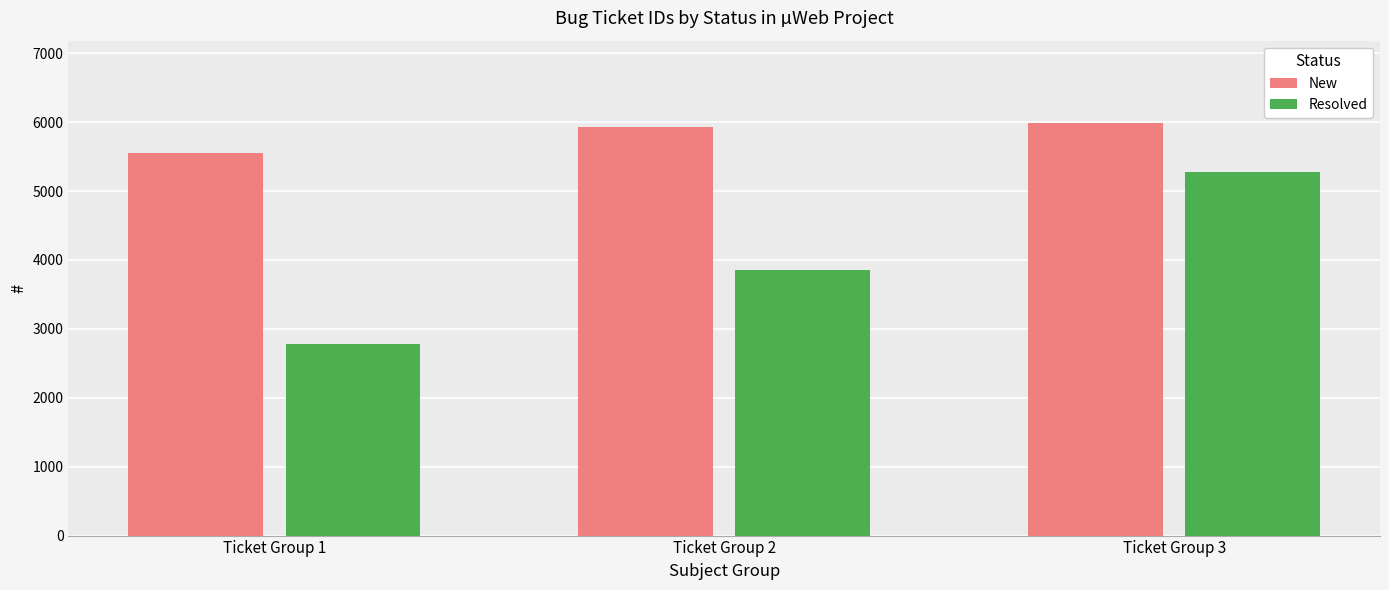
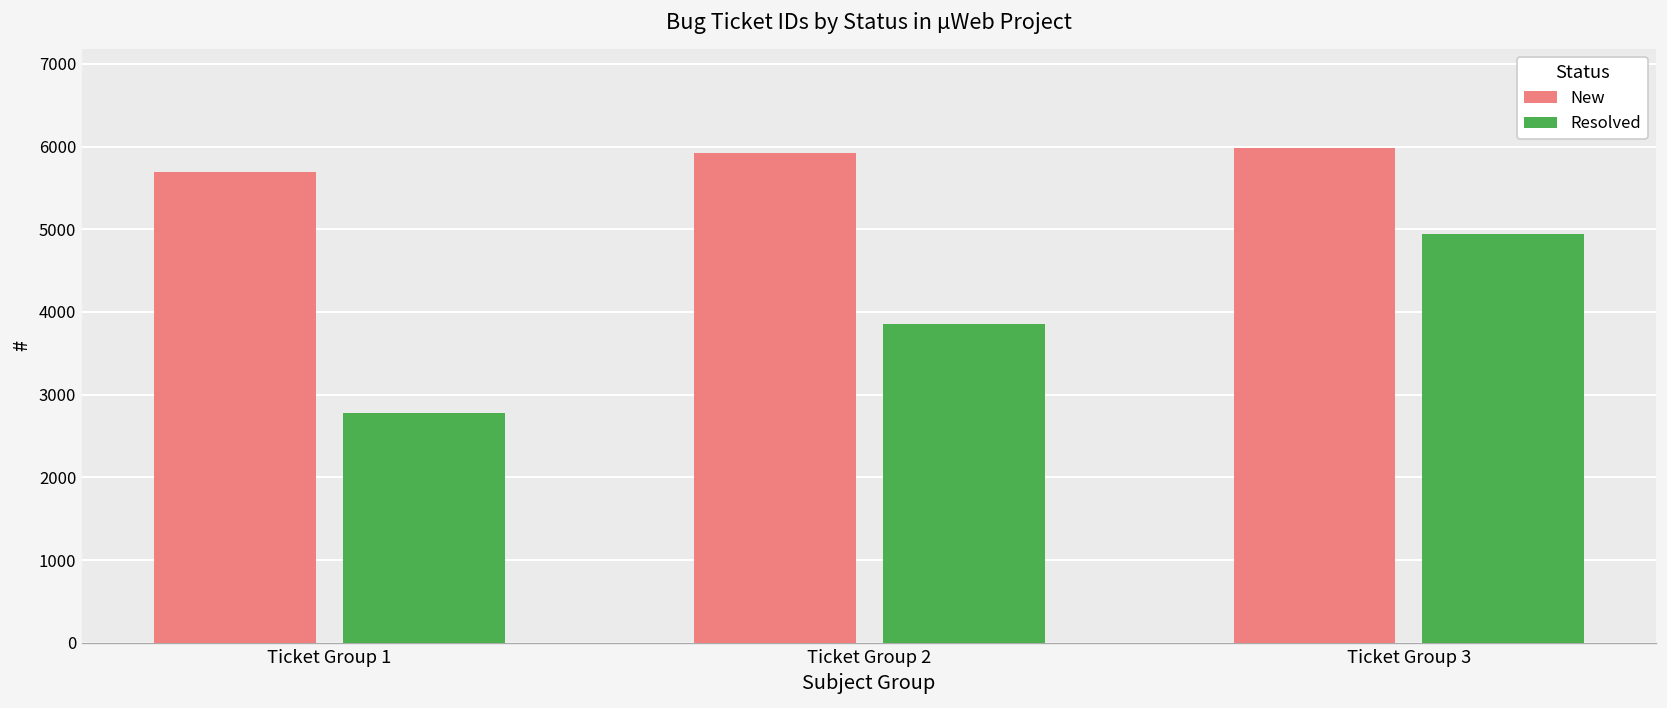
New, Ticket Group 1: 5500 -> 5700
Resolved, Ticket Group 3: 5300 -> 4900
